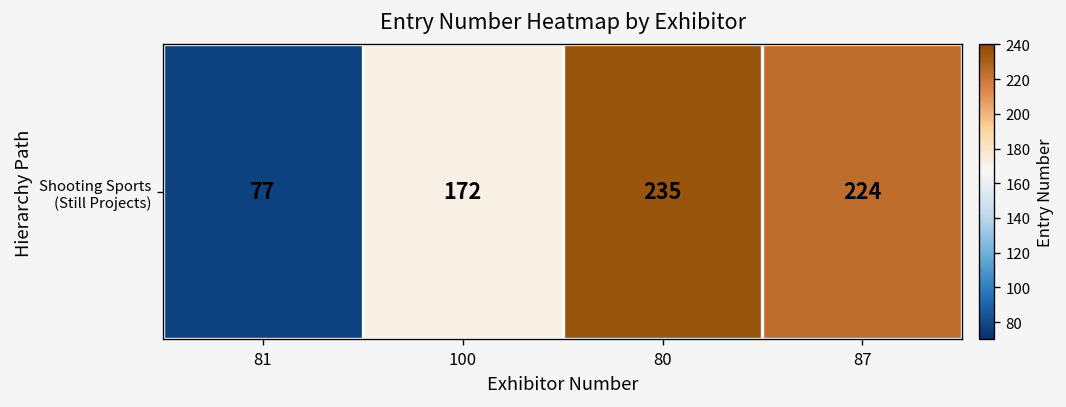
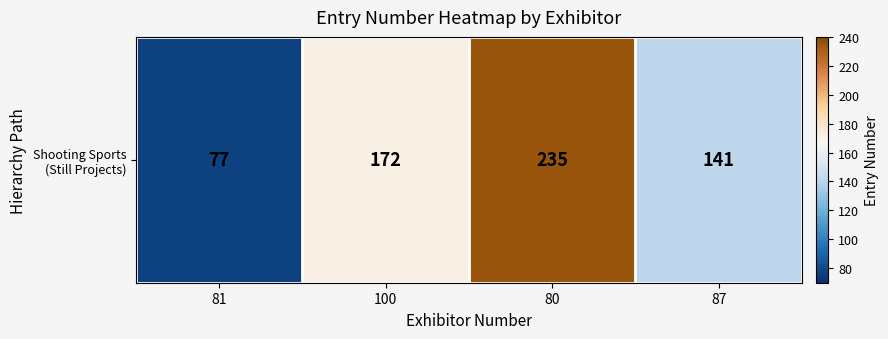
Shooting Sports (Still Projects), 87: 224 -> 141
